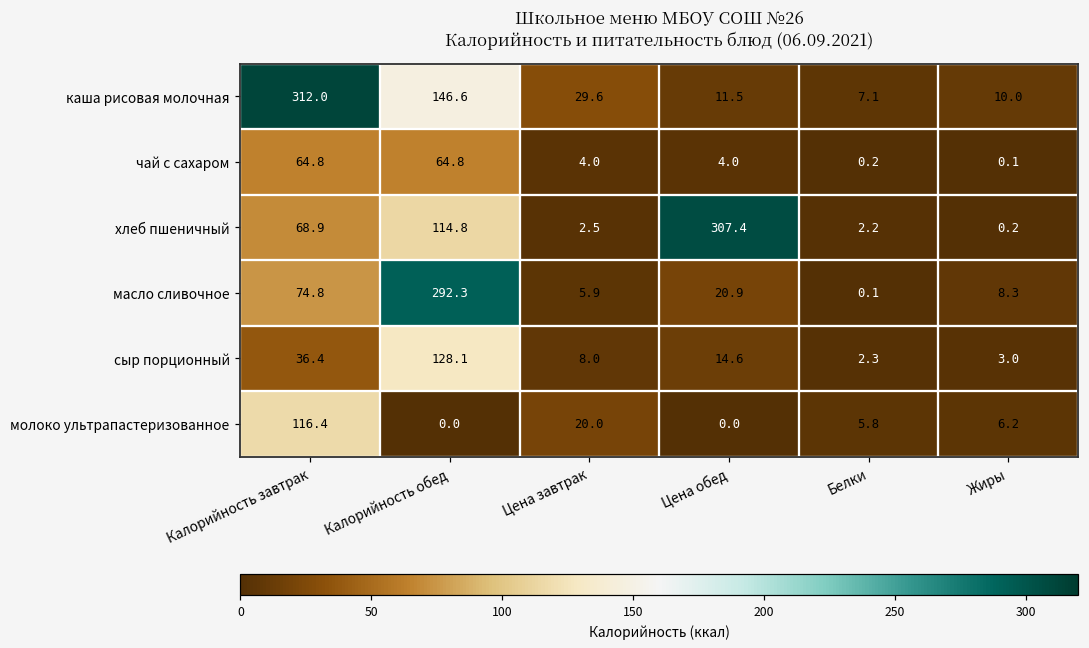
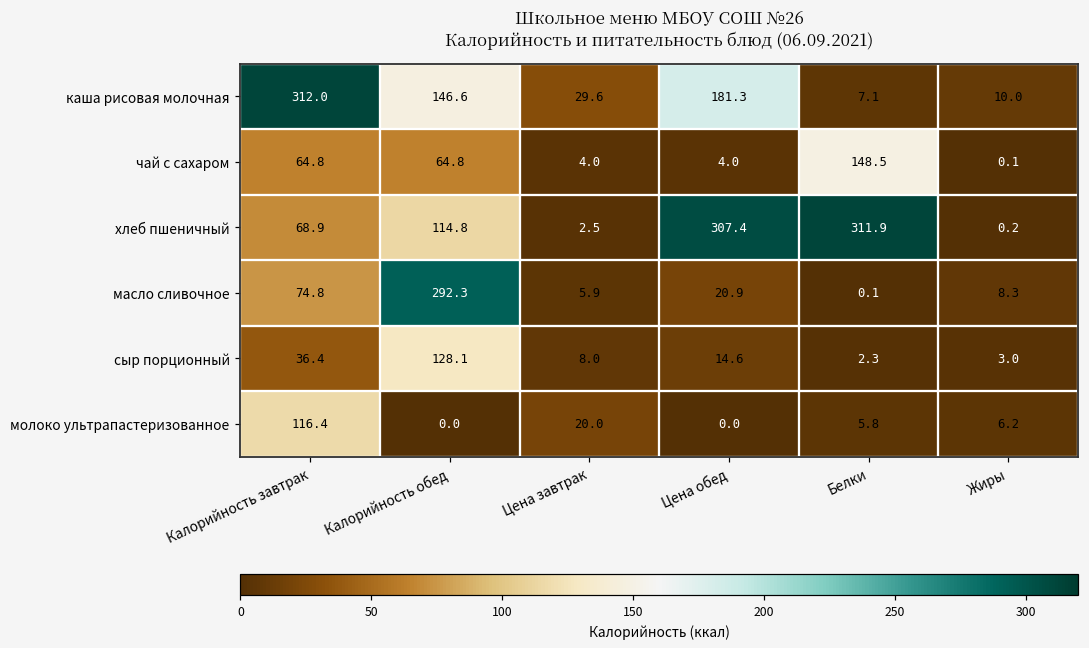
каша рисовая молочная, Цена обед: 11.5 -> 181.3
чай с сахаром, Белки: 0.2 -> 148.5
хлеб пшеничный, Белки: 2.2 -> 311.9
